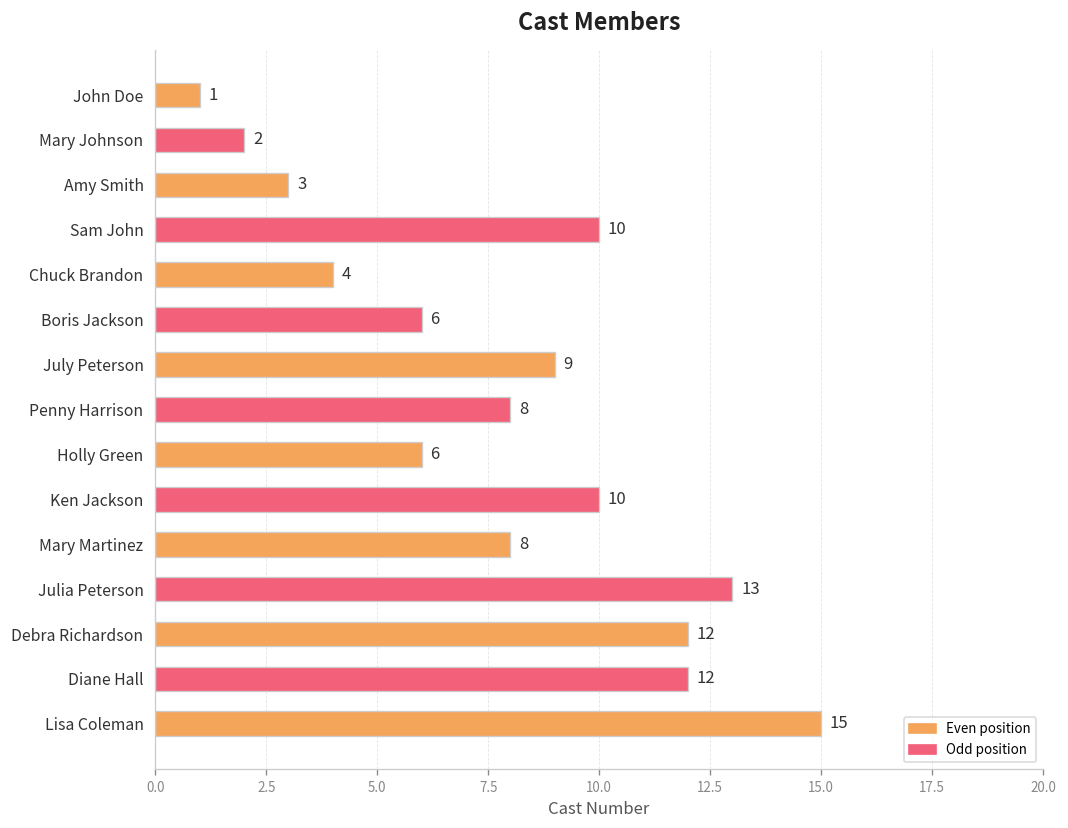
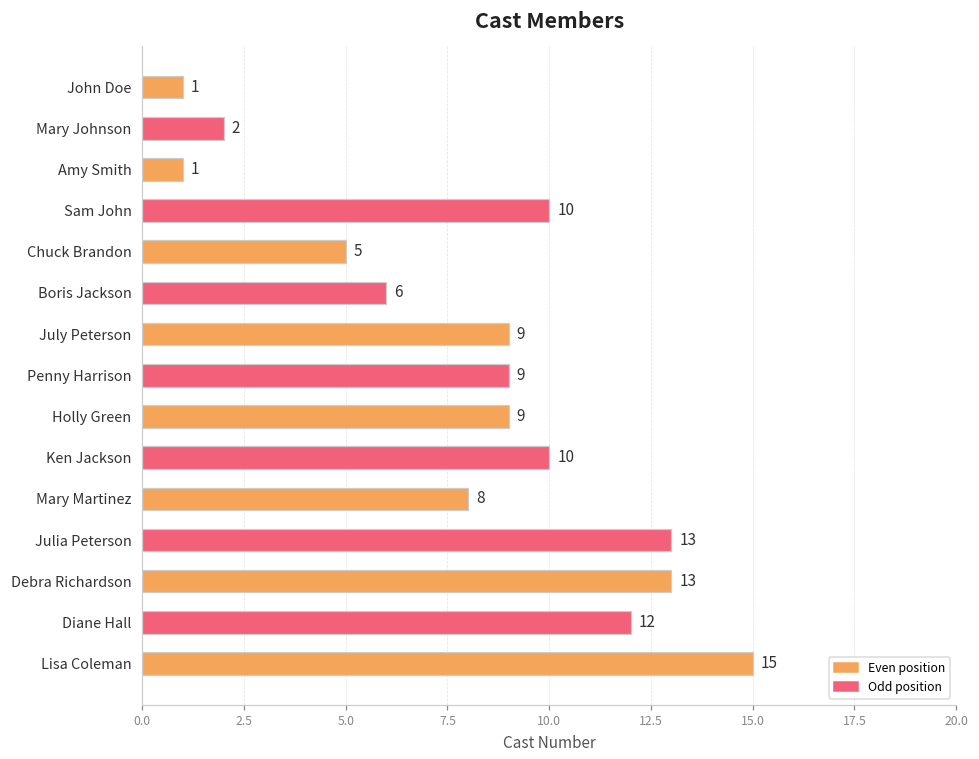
Amy Smith: 3 -> 1
Chuck Brandon: 4 -> 5
Penny Harrison: 8 -> 9
Holly Green: 6 -> 9
Debra Richardson: 12 -> 13
